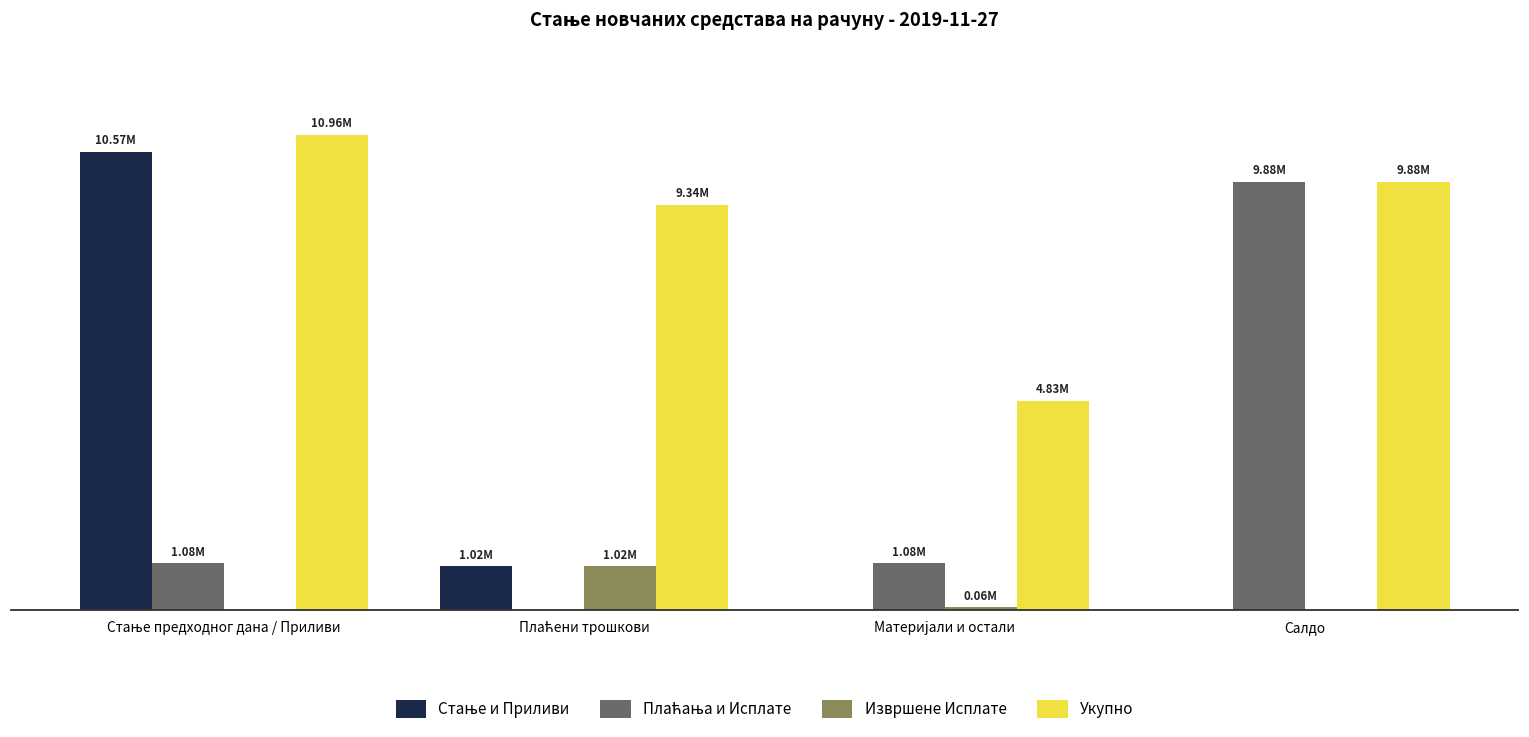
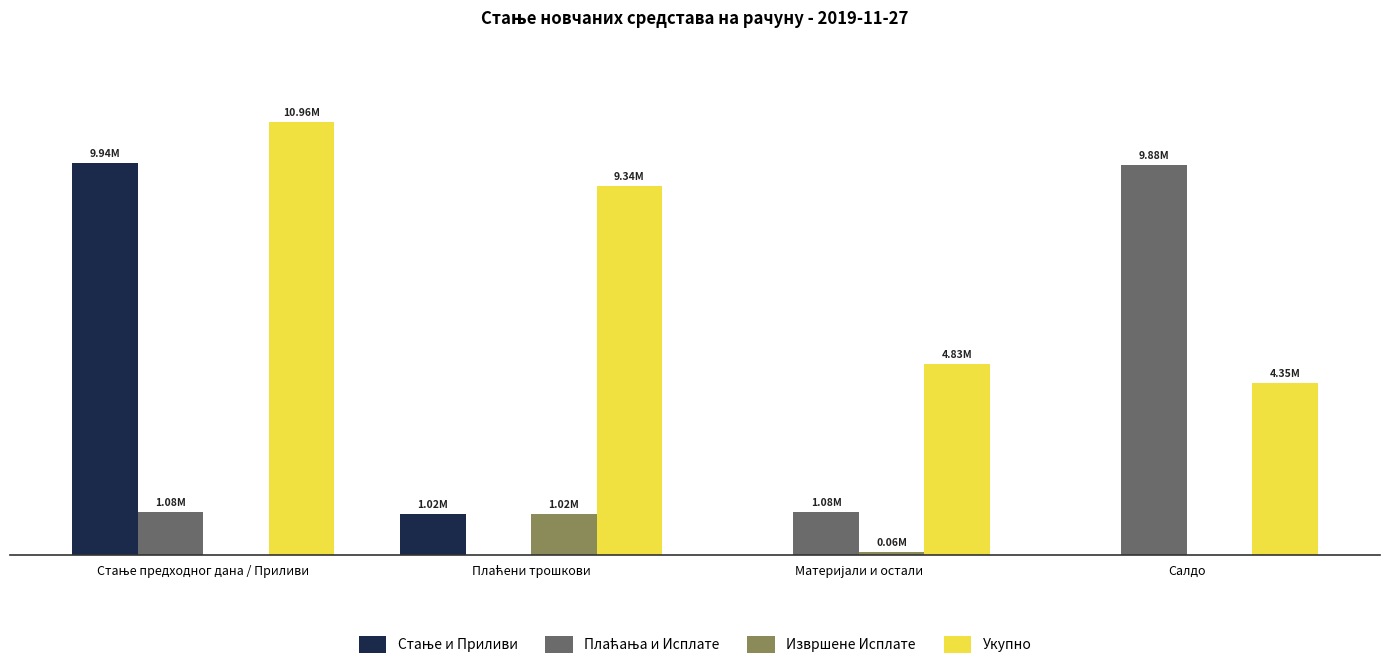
Стање и Приливи, Стање предходног дана / Приливи: 10.57M -> 9.94M
Укупно, Салдо: 9.88M -> 4.35M
